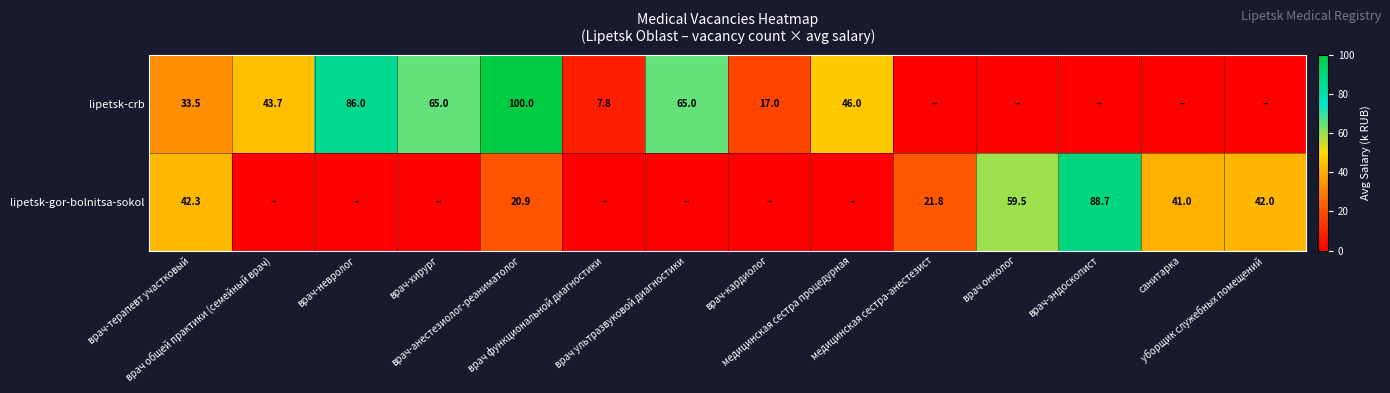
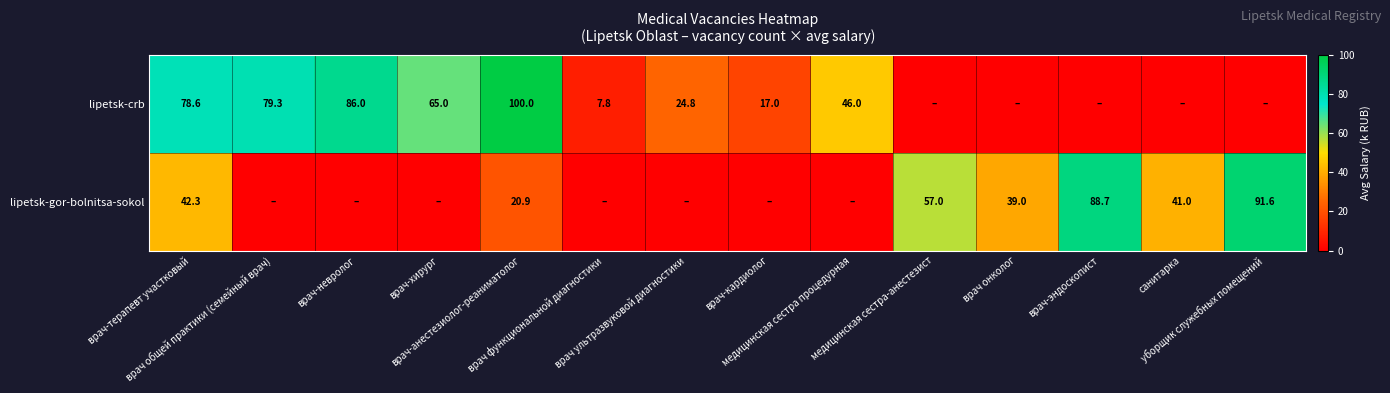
lipetsk-crb, врач-терапевт участковый: 33.5 -> 78.6
lipetsk-crb, врач общей практики (семейный врач): 43.7 -> 79.3
lipetsk-crb, врач ультразвуковой диагностики: 65.0 -> 24.8
lipetsk-gor-bolnitsa-sokol, медицинская сестра-анестезист: 21.8 -> 57.0
lipetsk-gor-bolnitsa-sokol, врач онколог: 59.5 -> 39.0
lipetsk-gor-bolnitsa-sokol, уборщик служебных помещений: 42.0 -> 91.6
